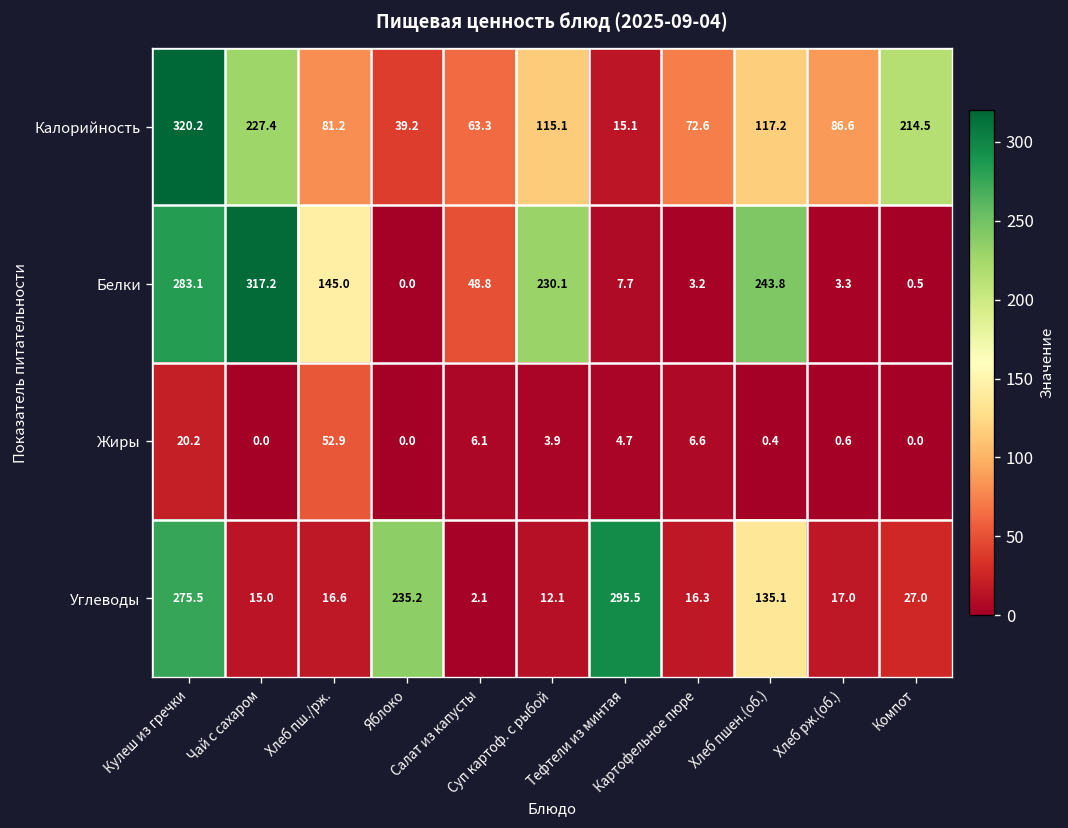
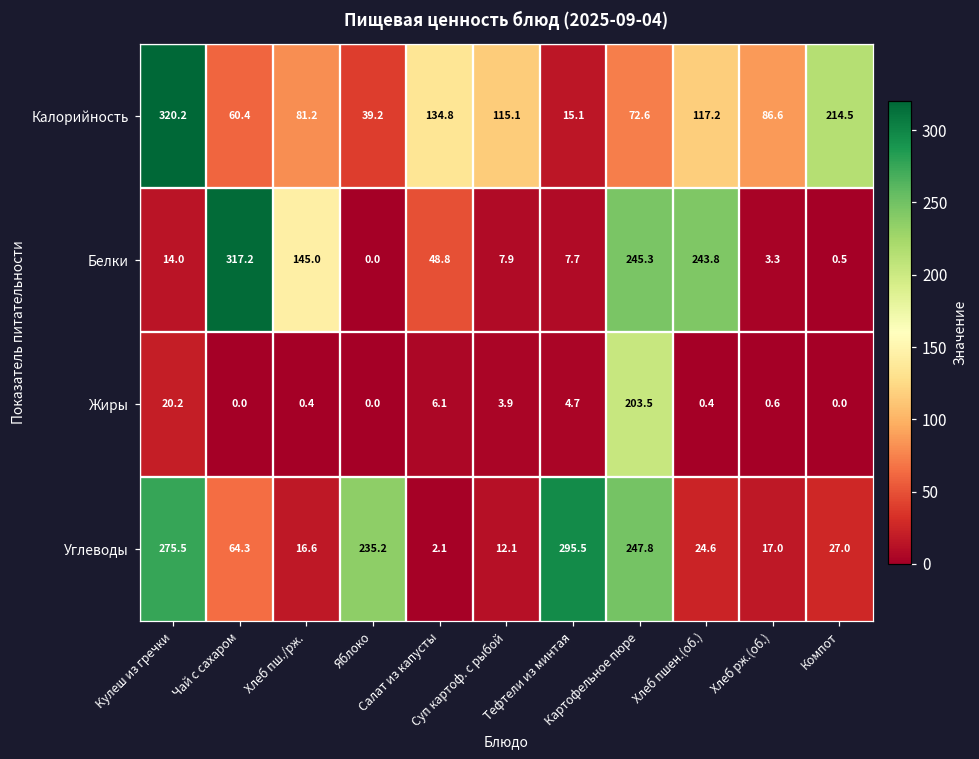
Калорийность, Чай с сахаром: 227.4 -> 60.4
Калорийность, Салат из капусты: 63.3 -> 134.8
Белки, Кулеш из гречки: 283.1 -> 14.0
Белки, Суп картоф. с рыбой: 230.1 -> 7.9
Белки, Картофельное пюре: 3.2 -> 245.3
Жиры, Хлеб пш./рж.: 52.9 -> 0.4
Жиры, Картофельное пюре: 6.6 -> 203.5
Углеводы, Чай с сахаром: 15.0 -> 64.3
Углеводы, Картофельное пюре: 16.3 -> 247.8
Углеводы, Хлеб пшен.(об.): 135.1 -> 24.6
